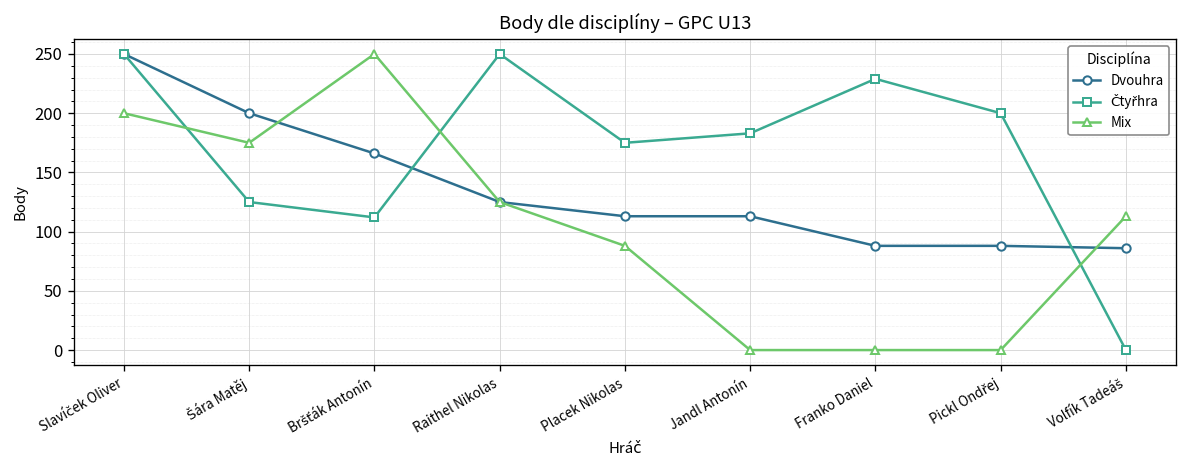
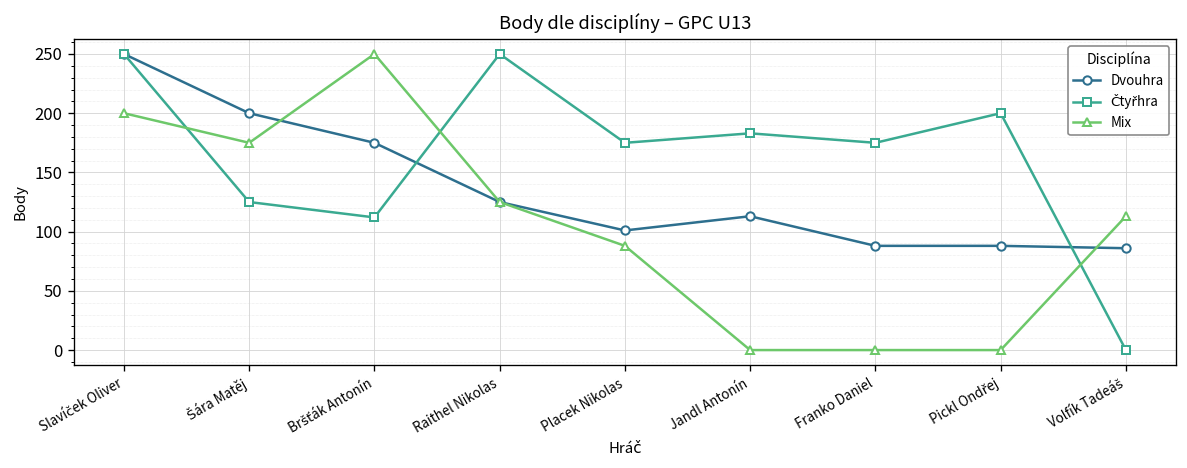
Dvouhra, Bršťák Antonín: 170 -> 180
Dvouhra, Placek Nikolas: 110 -> 100
Čtyřhra, Franko Daniel: 230 -> 180
